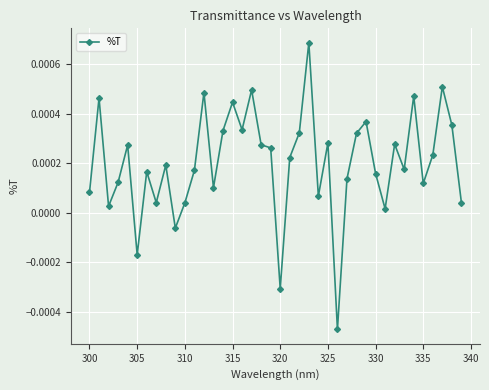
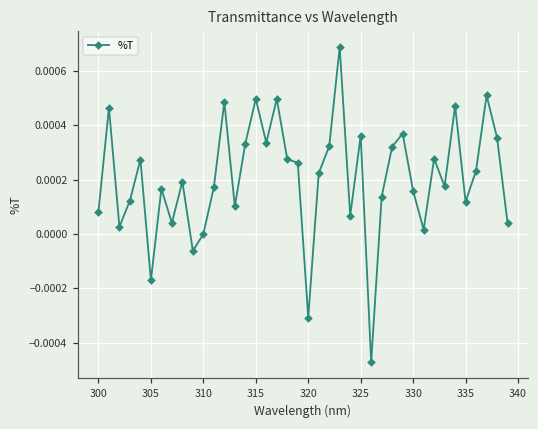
310: 0.00004 -> 0.00000
315: 0.00045 -> 0.00050
325: 0.00028 -> 0.00036
